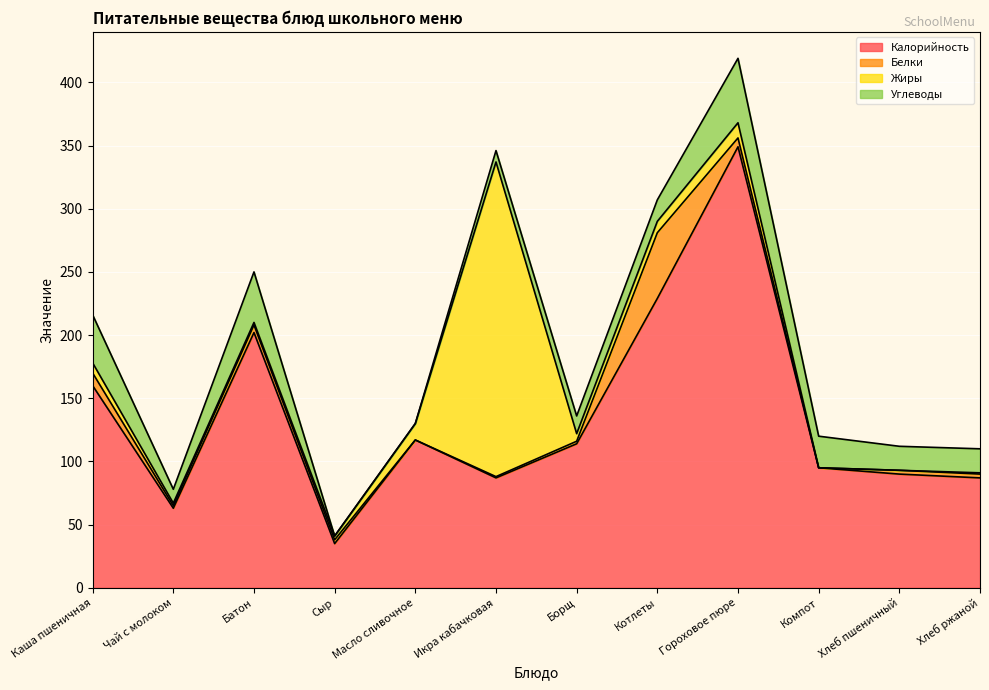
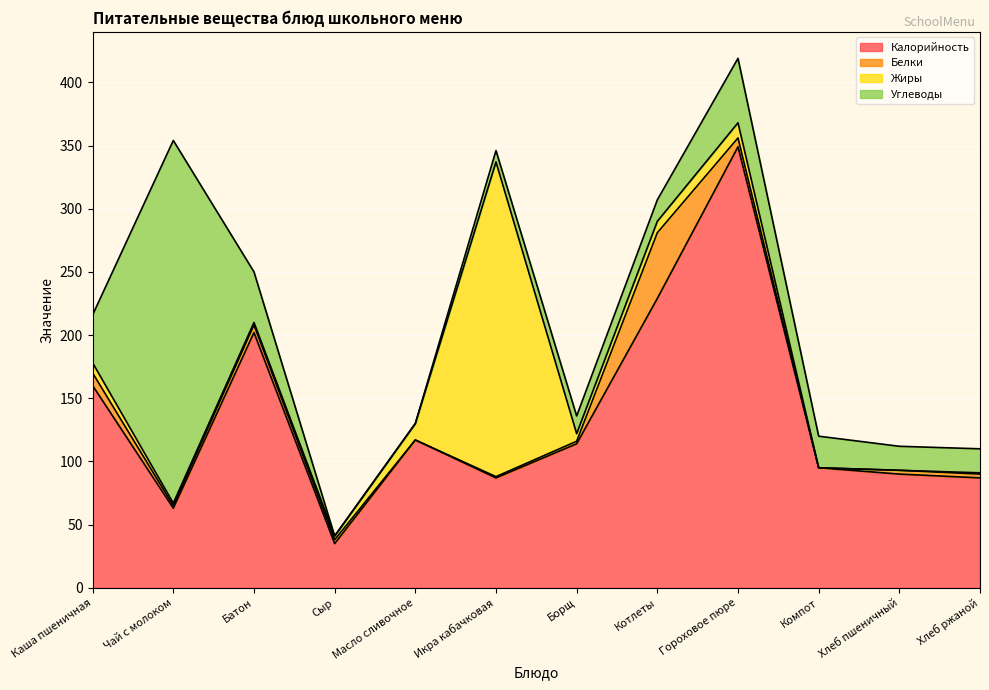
Углеводы, Чай с молоком: 11 -> 287
